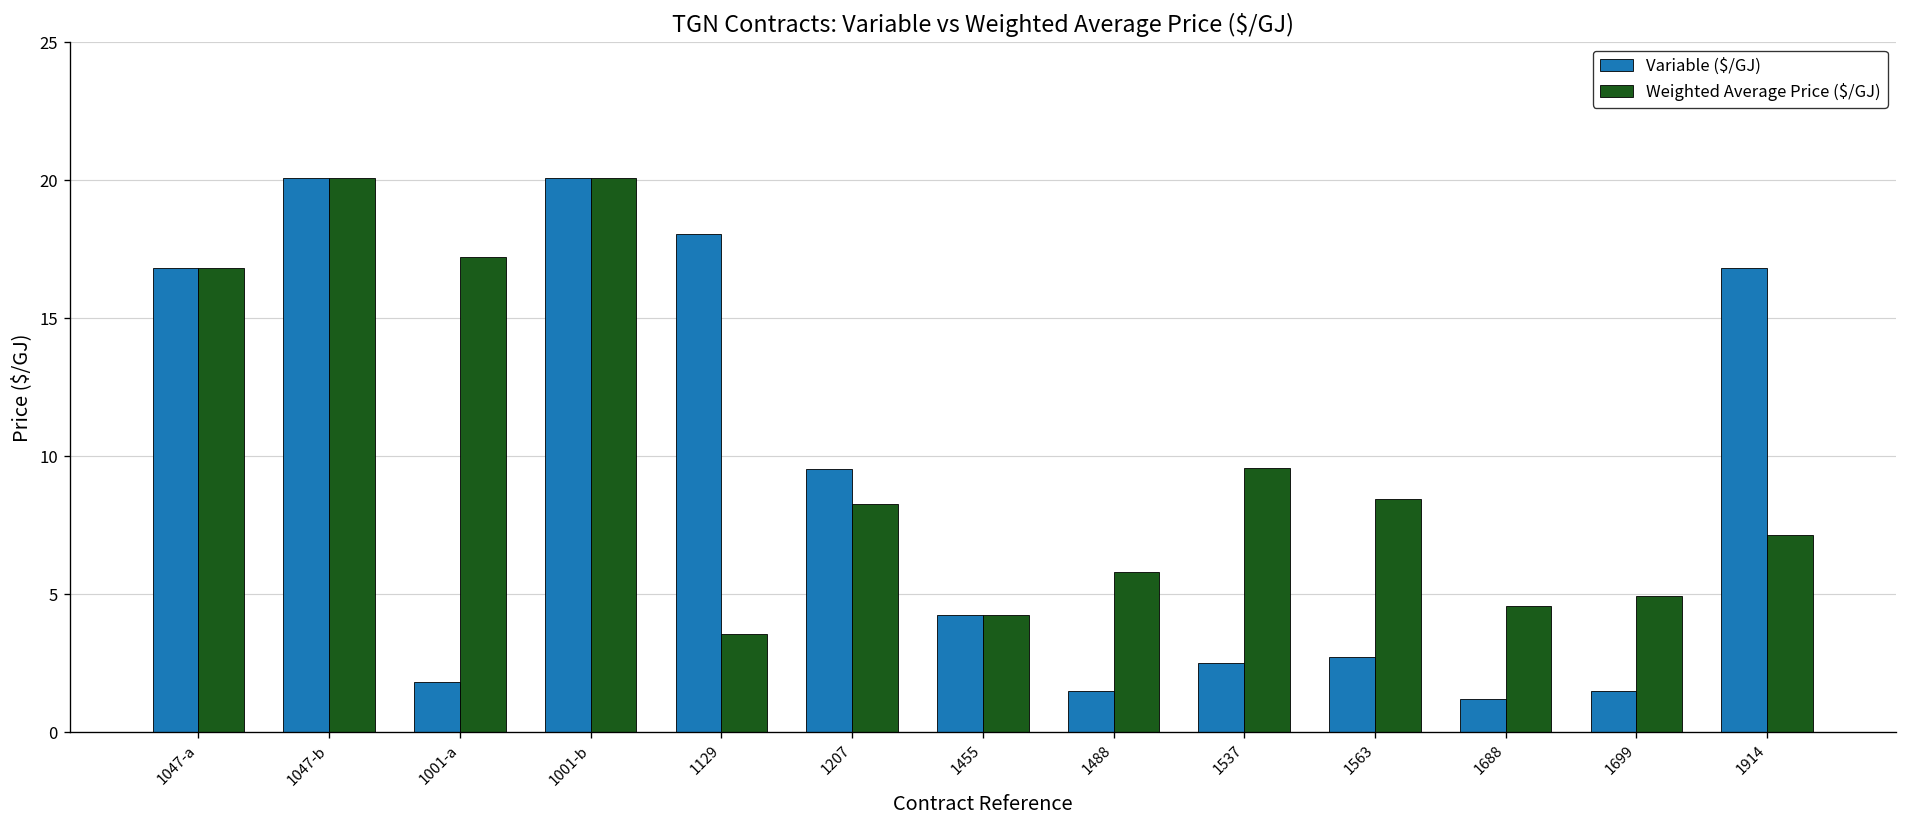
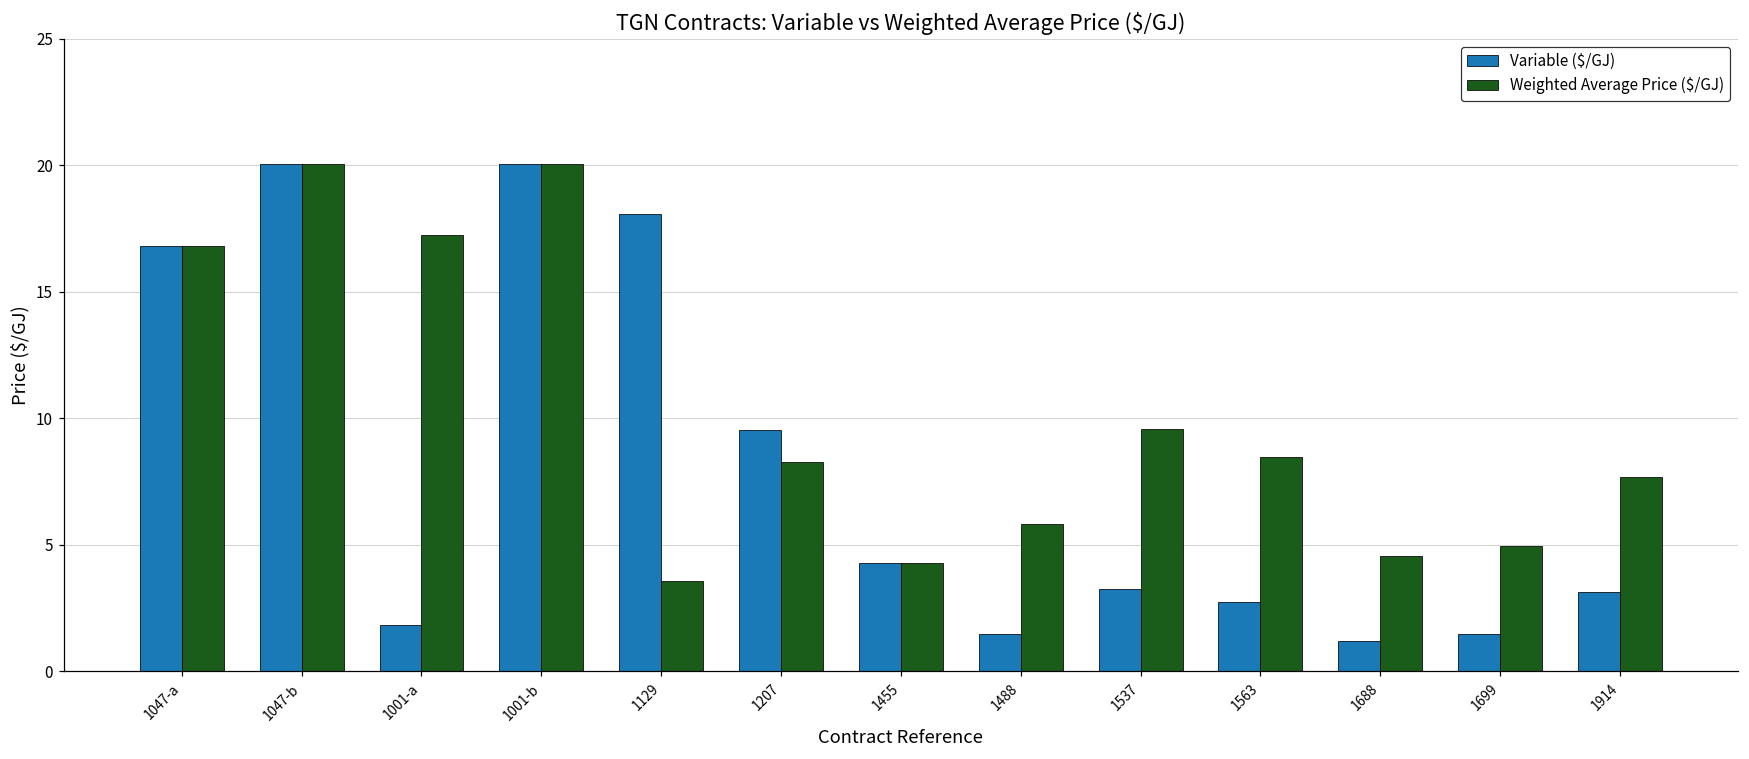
Variable ($/GJ), 1537: 2.5 -> 3.2
Variable ($/GJ), 1914: 16.8 -> 3.1
Weighted Average Price ($/GJ), 1914: 7.1 -> 7.7
